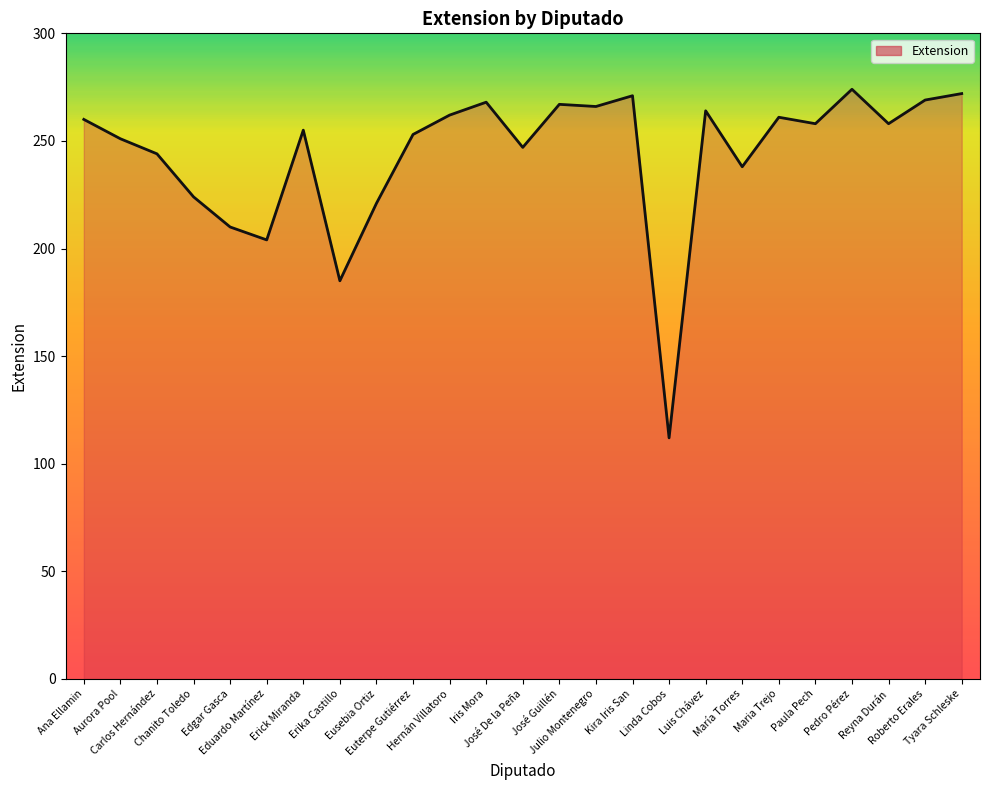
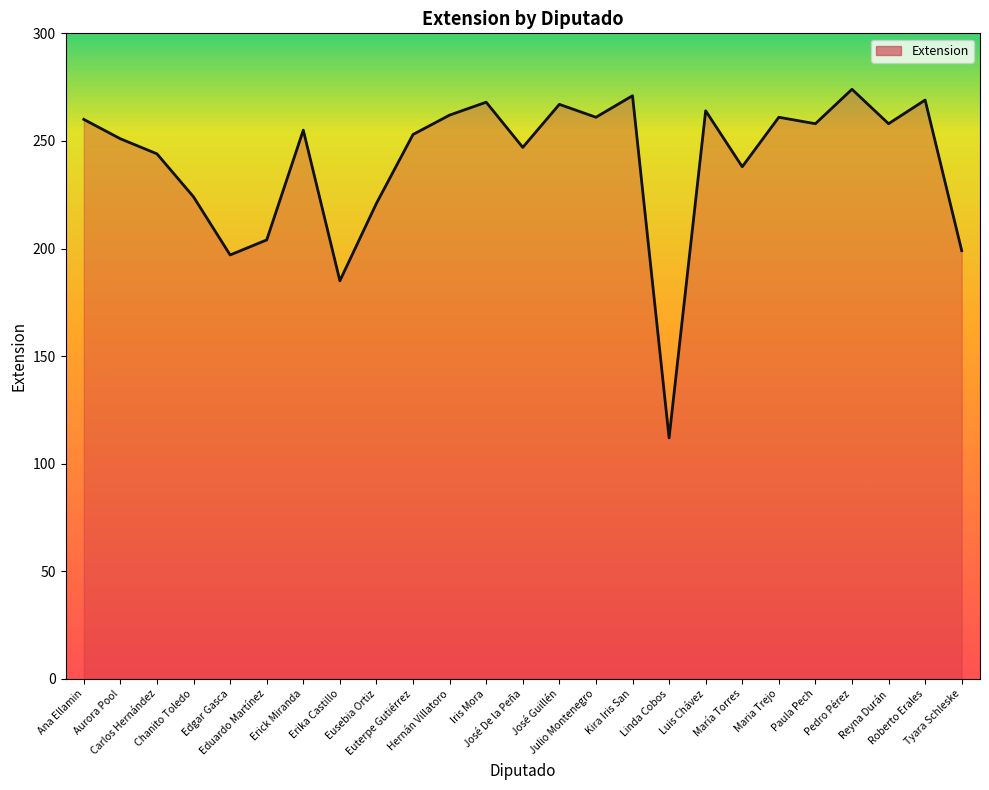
Edgar Gasca: 210 -> 197
Julio Montenegro: 266 -> 261
Tyara Schleske: 272 -> 199
